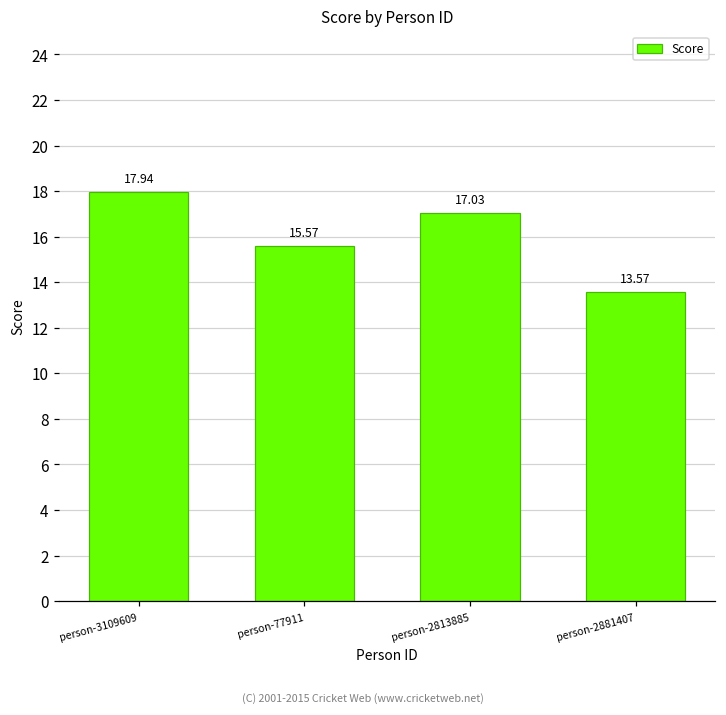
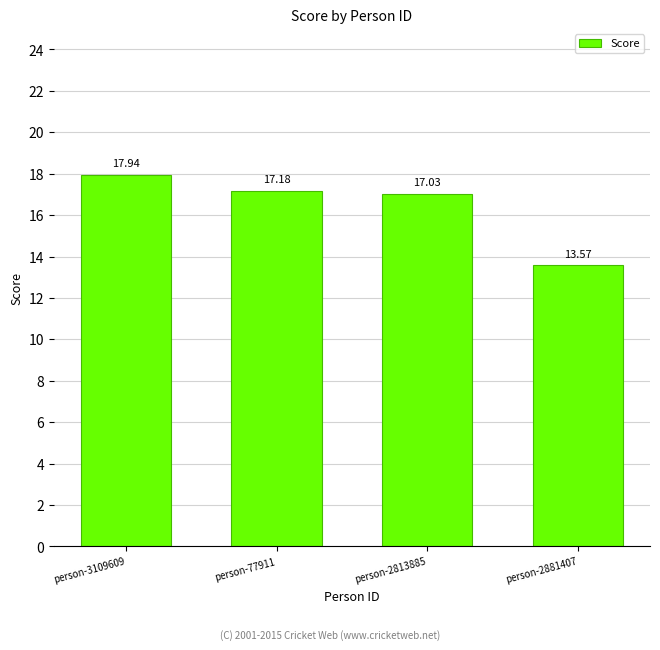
person-77911: 15.57 -> 17.18
